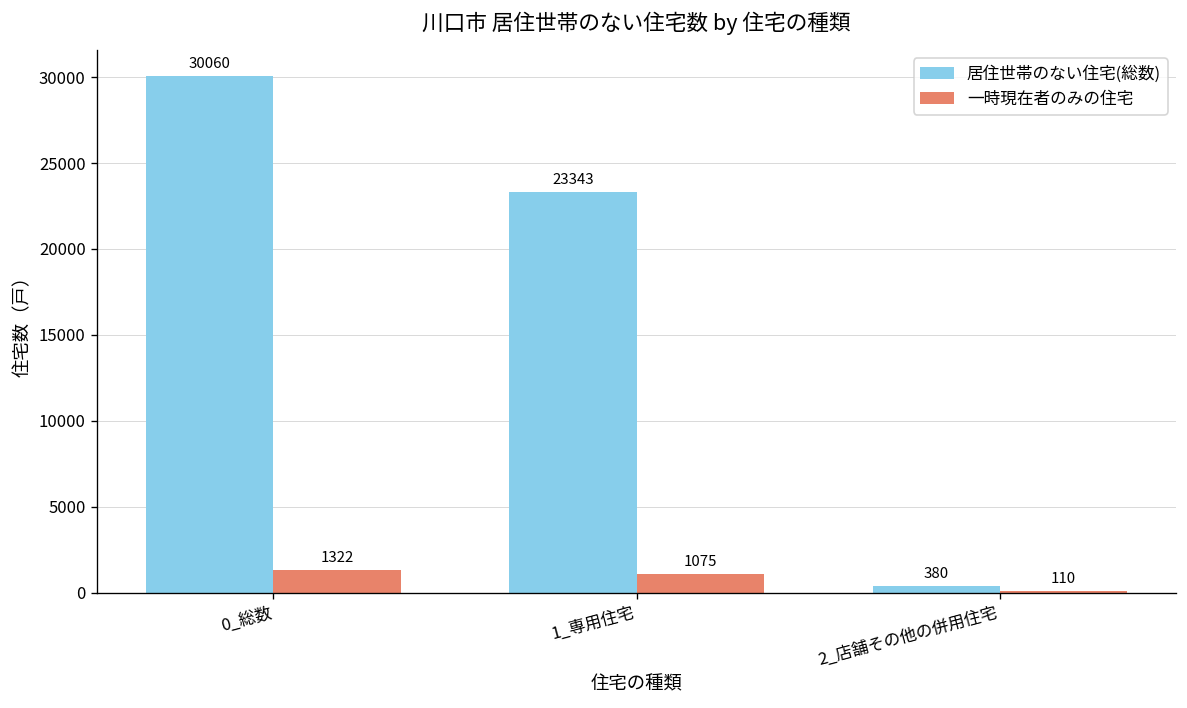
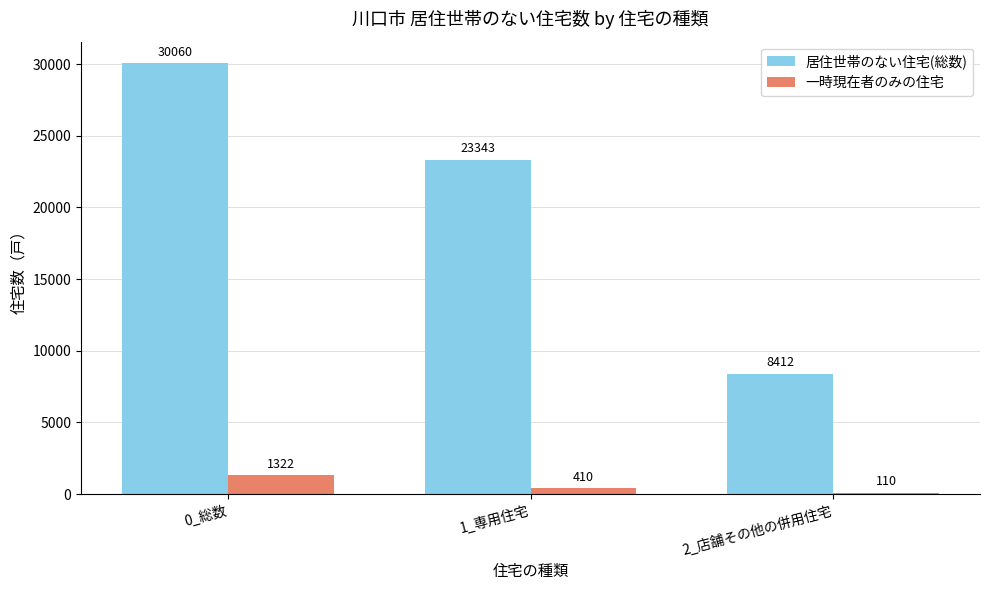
一時現在者のみの住宅, 1_専用住宅: 1075 -> 410
居住世帯のない住宅(総数), 2_店舗その他の併用住宅: 380 -> 8412
